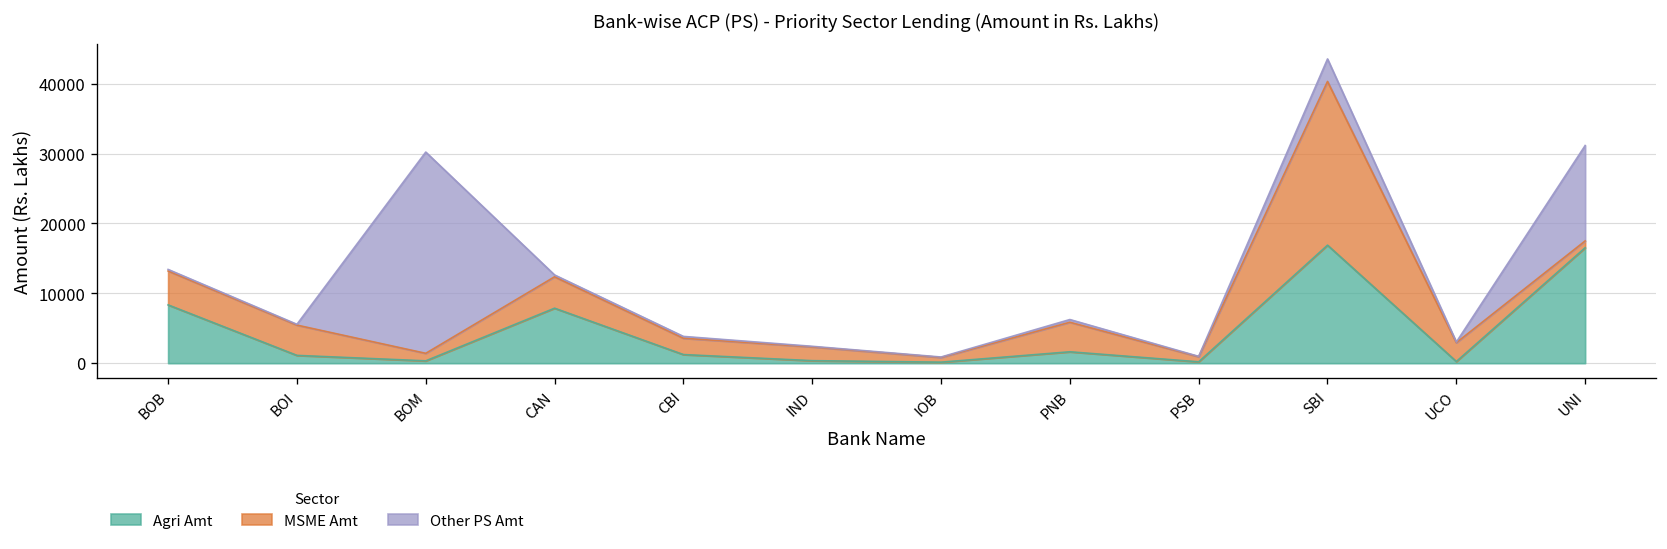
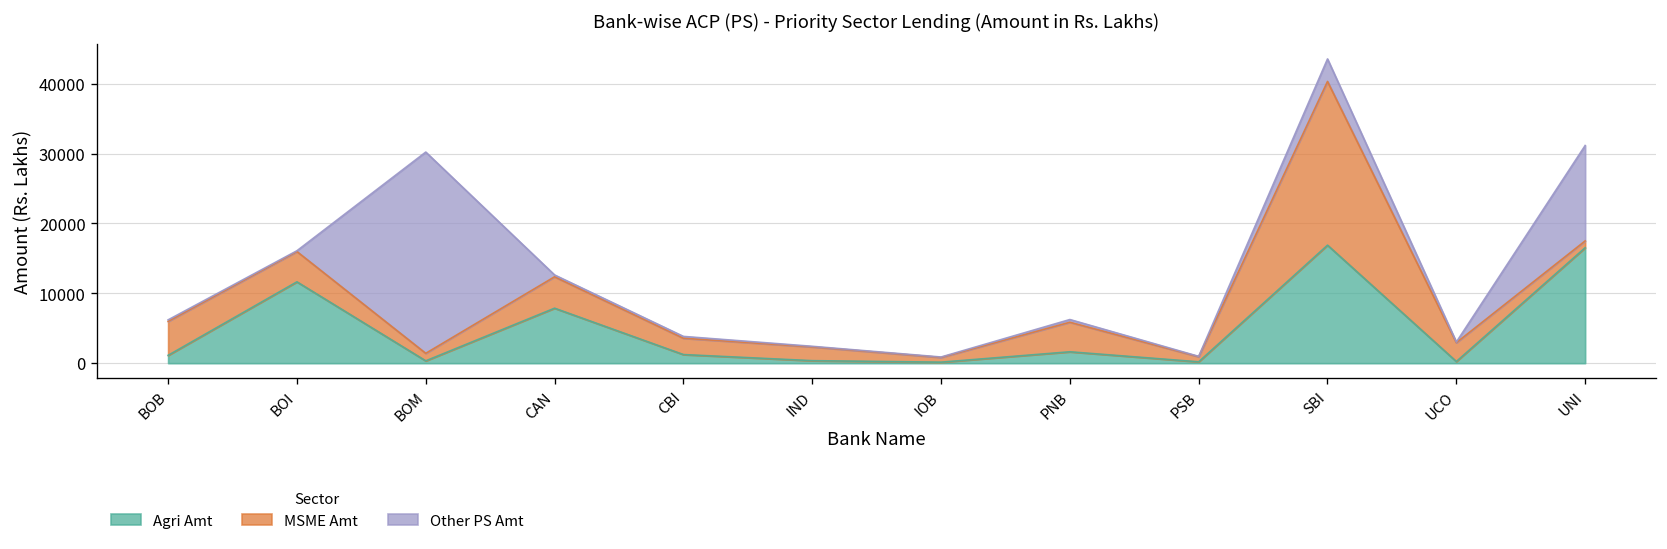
Agri Amt, BOB: 8000 -> 1000
Agri Amt, BOI: 1000 -> 12000
